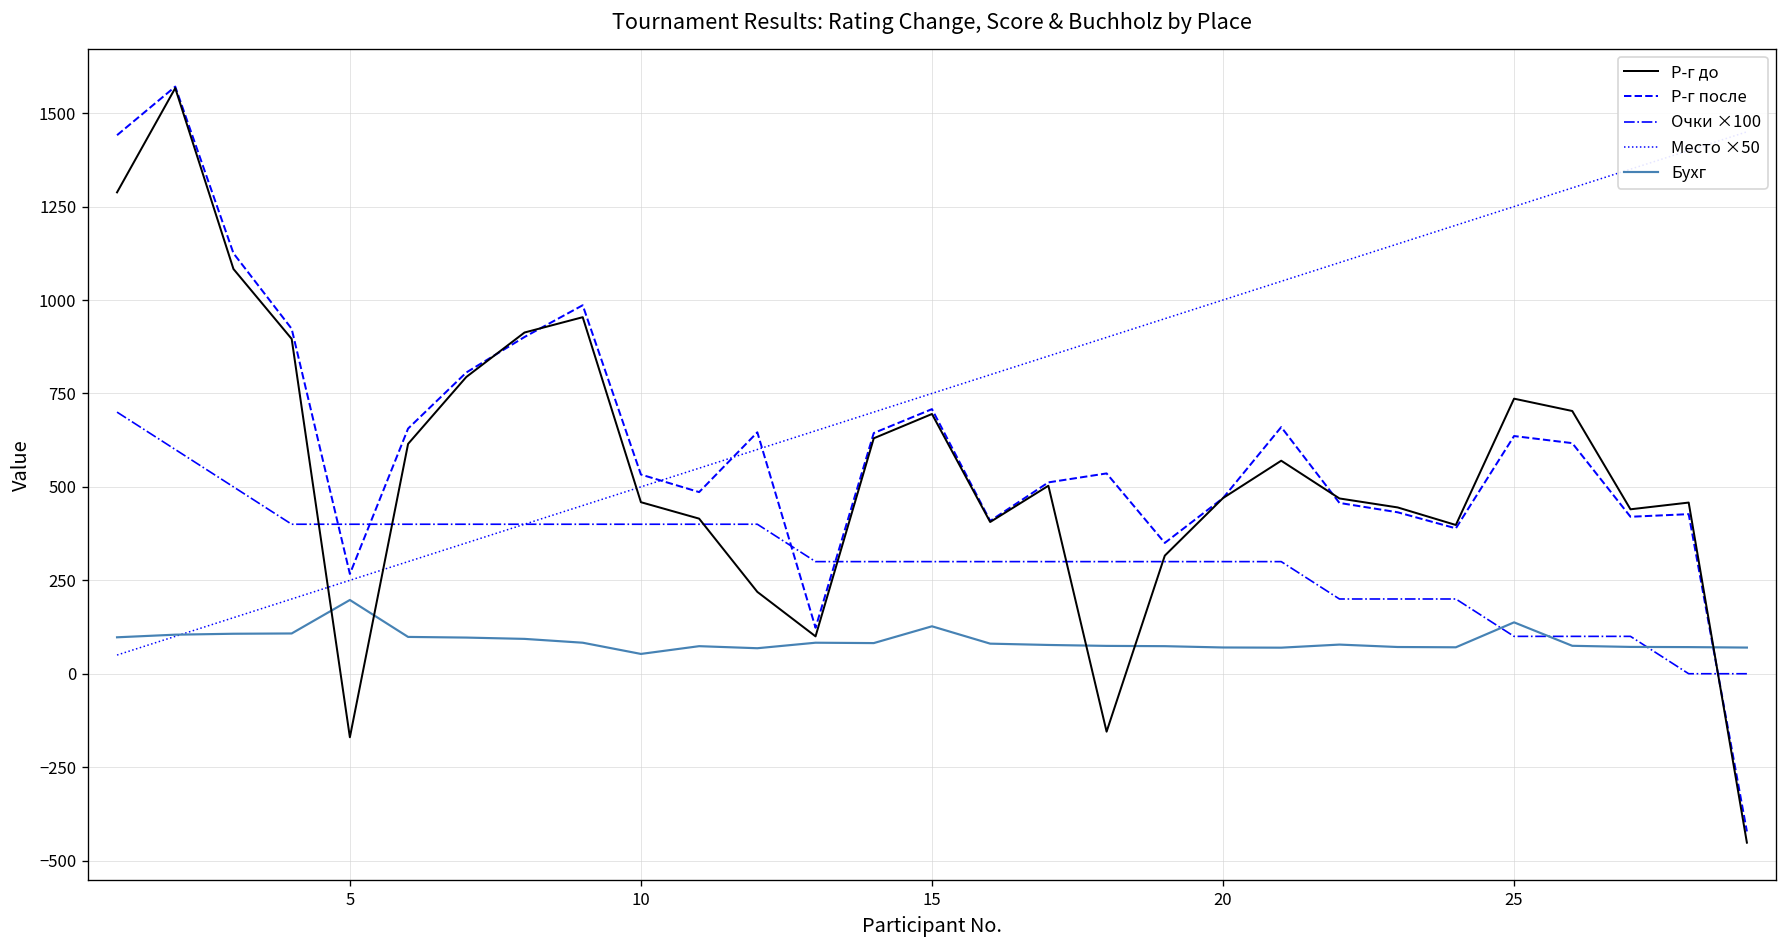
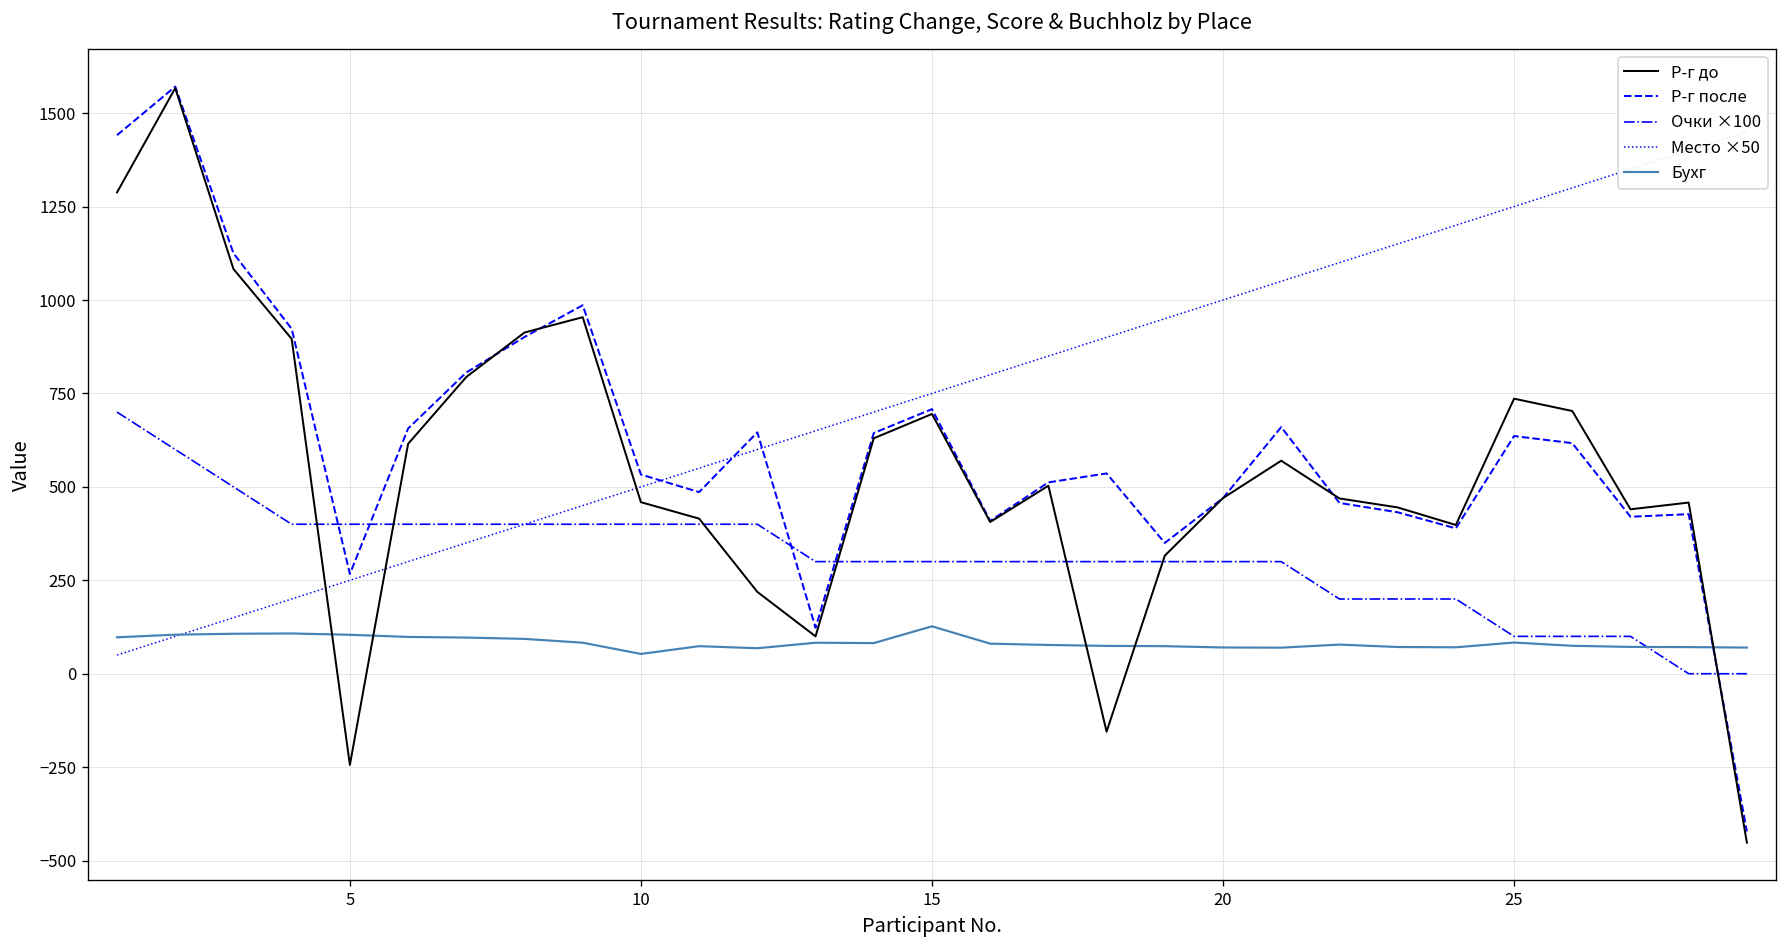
Р-г до, 5: -170 -> -240
Бухг, 5: 200 -> 100
Бухг, 25: 140 -> 80
